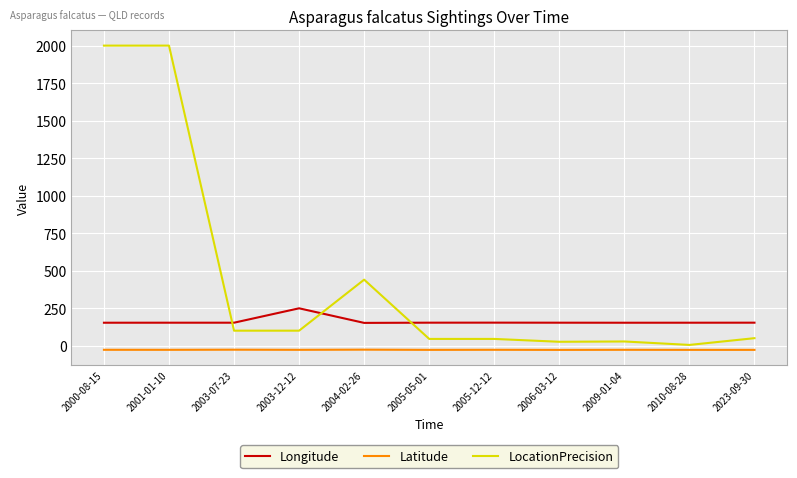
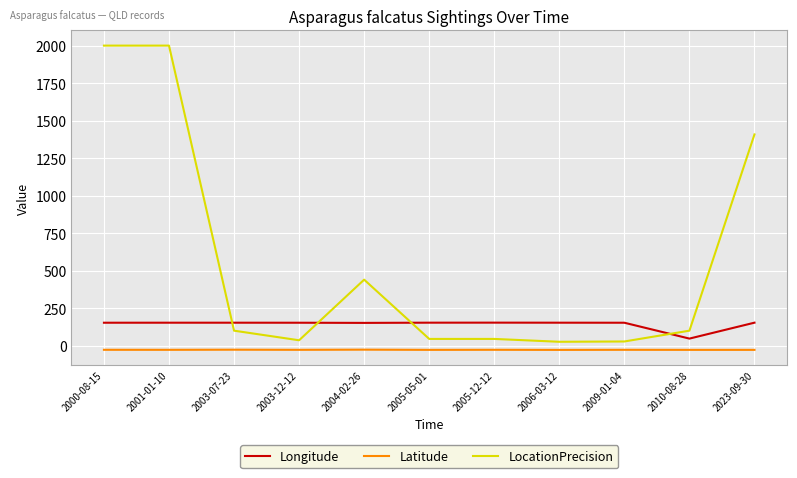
Longitude, 2003-12-12: 250 -> 150
LocationPrecision, 2003-12-12: 100 -> 40
Longitude, 2010-08-28: 150 -> 50
LocationPrecision, 2010-08-28: 10 -> 100
LocationPrecision, 2023-09-30: 50 -> 1410
